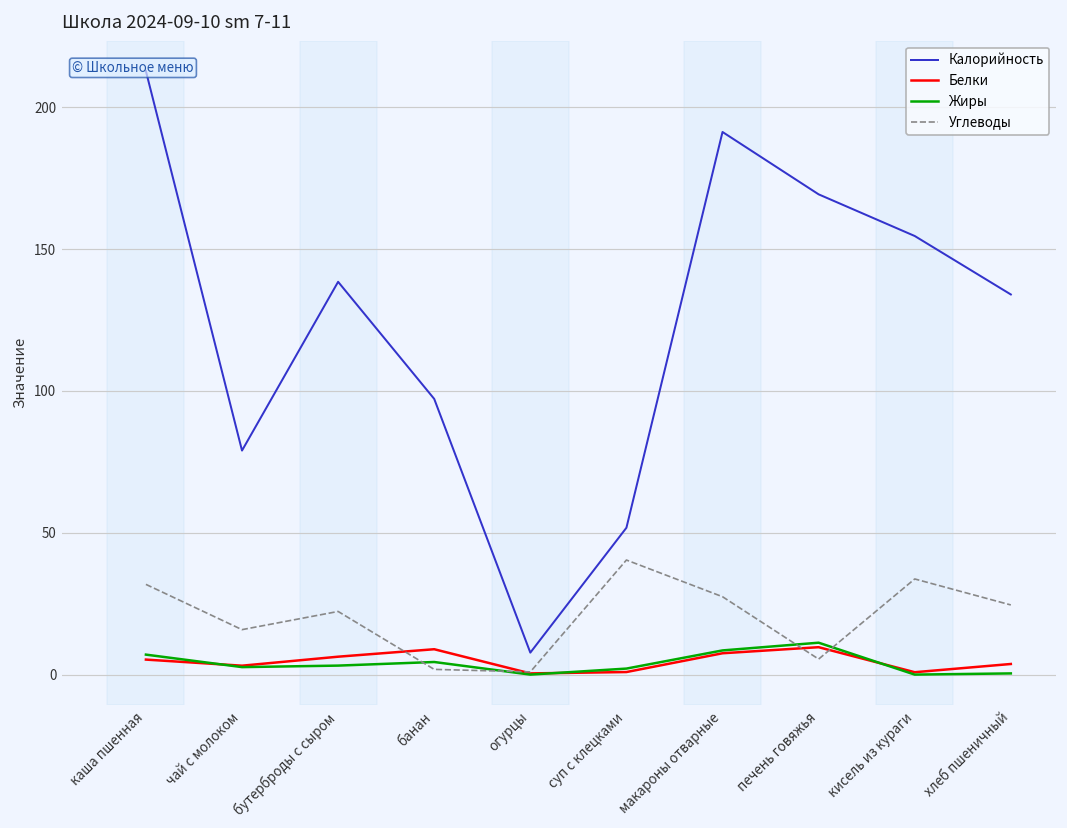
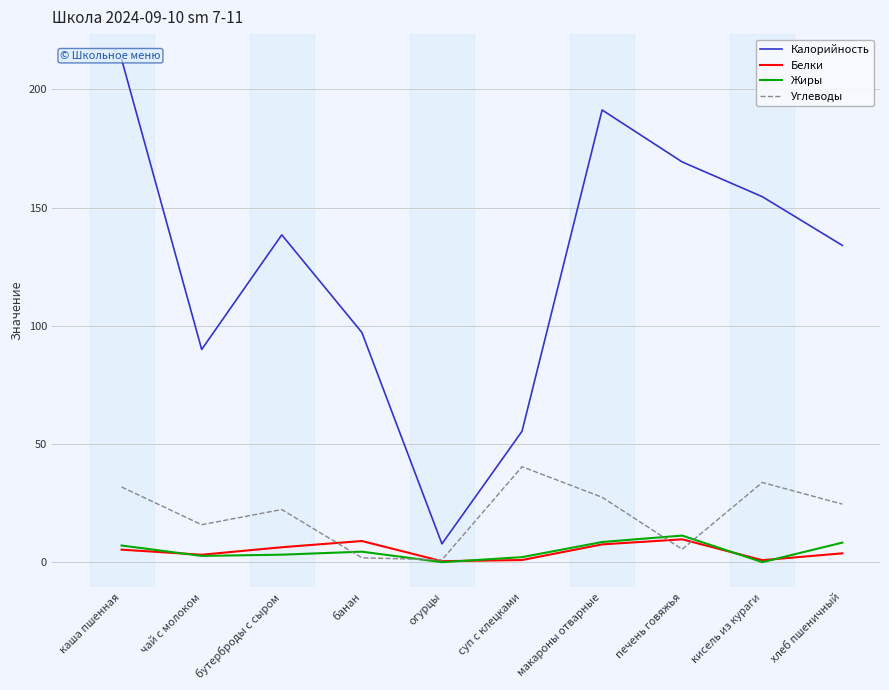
Калорийность, чай с молоком: 79 -> 90
Калорийность, суп с клецками: 52 -> 55
Жиры, хлеб пшеничный: 0 -> 8
